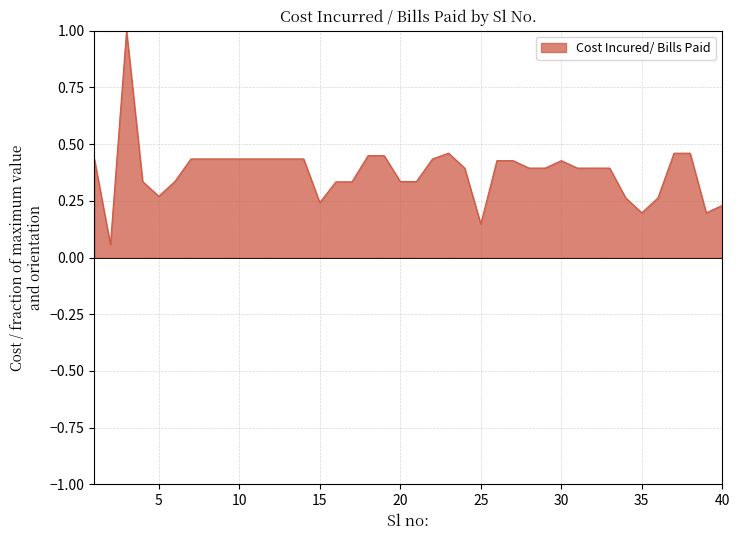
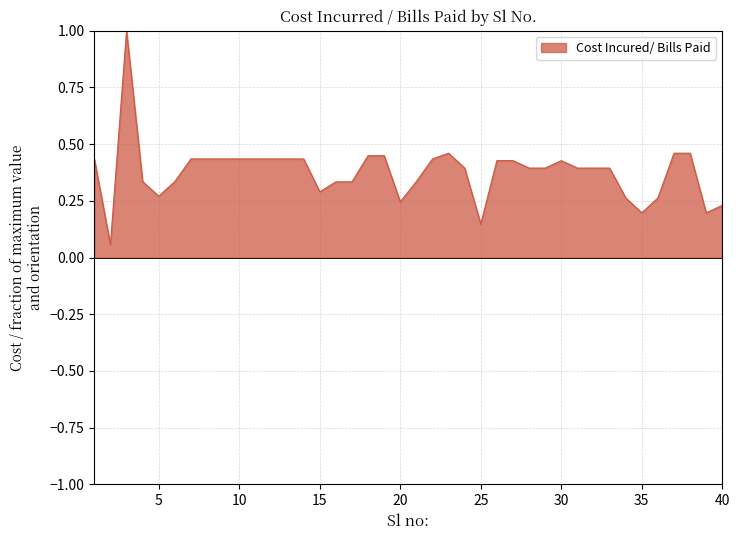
15: 0.24 -> 0.29
20: 0.34 -> 0.25
